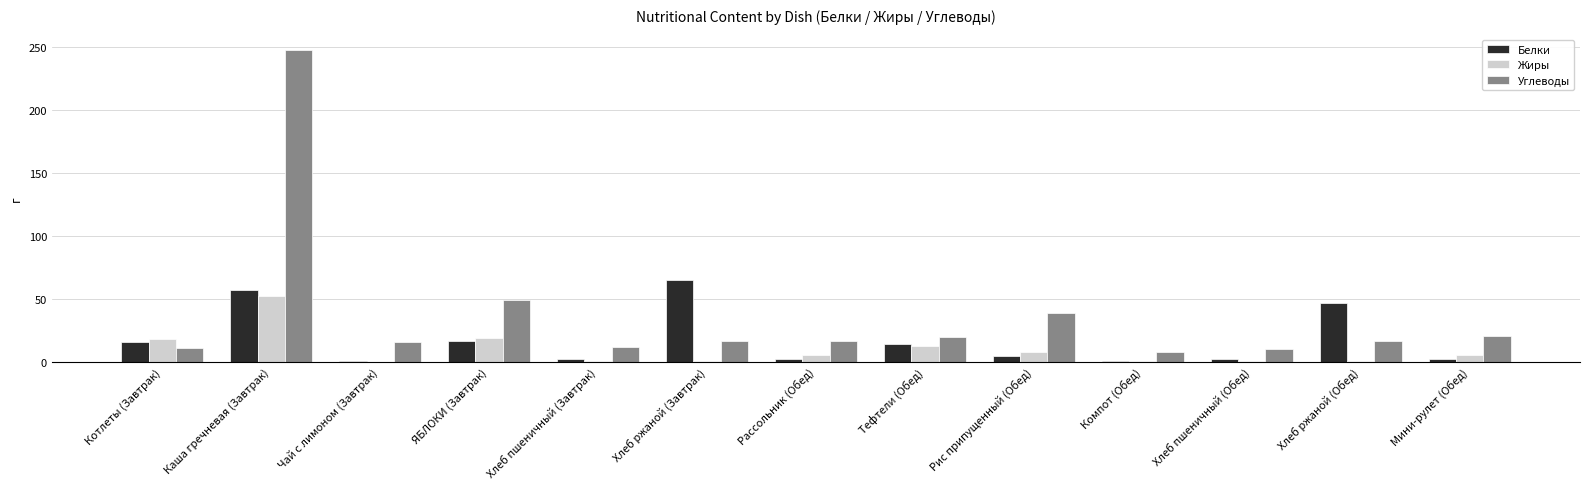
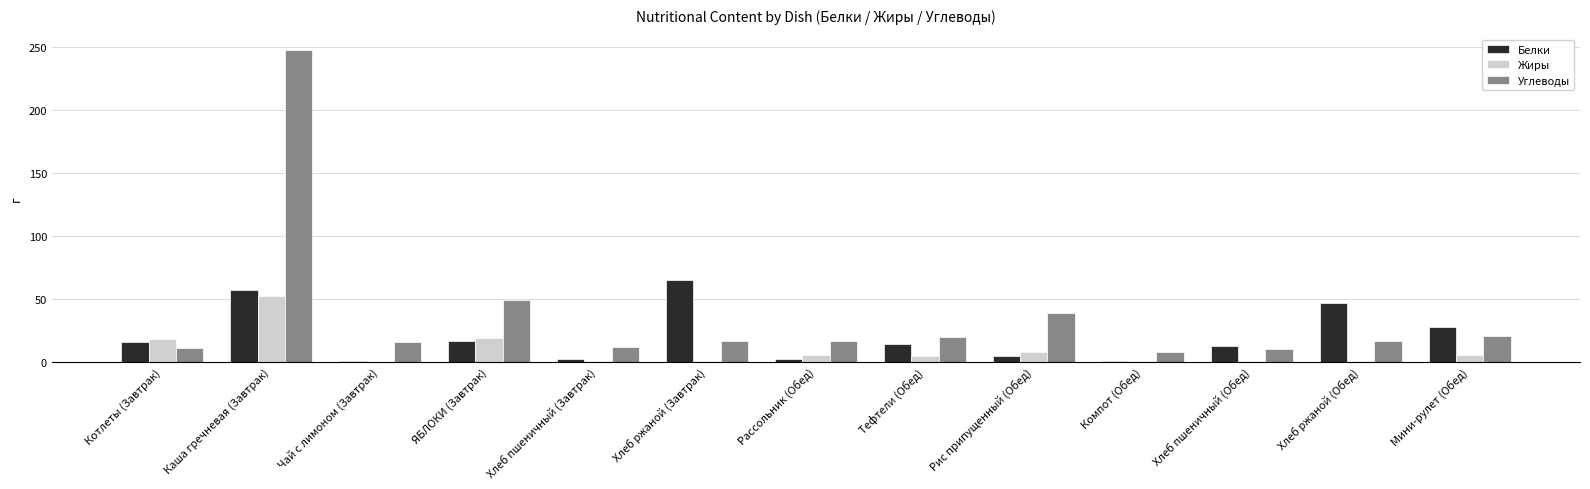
Жиры, Тефтели (Обед): 13 -> 5
Белки, Хлеб пшеничный (Обед): 2 -> 12
Белки, Мини-рулет (Обед): 2 -> 27
